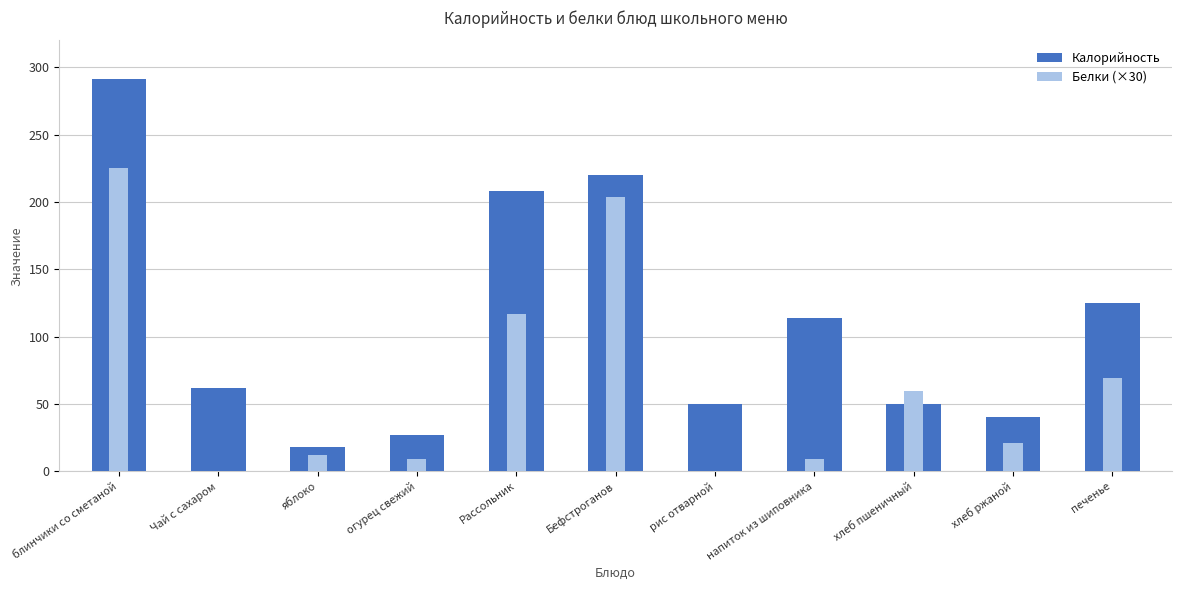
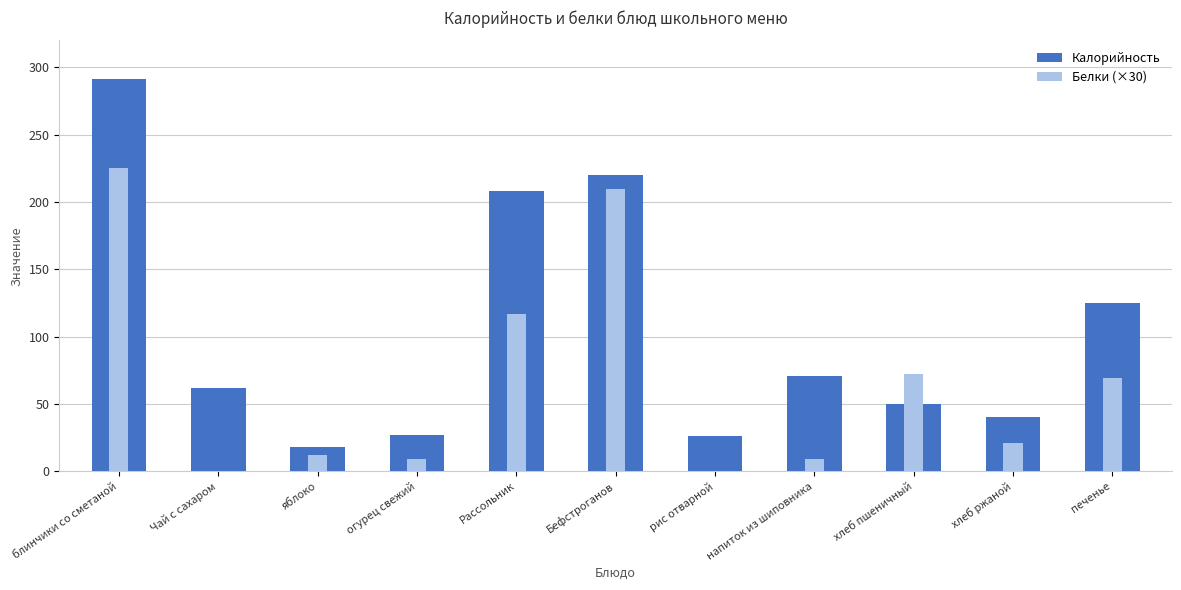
Белки (×30), Бефстроганов: 204 -> 210
Калорийность, рис отварной: 50 -> 26
Калорийность, напиток из шиповника: 114 -> 71
Белки (×30), хлеб пшеничный: 60 -> 72
